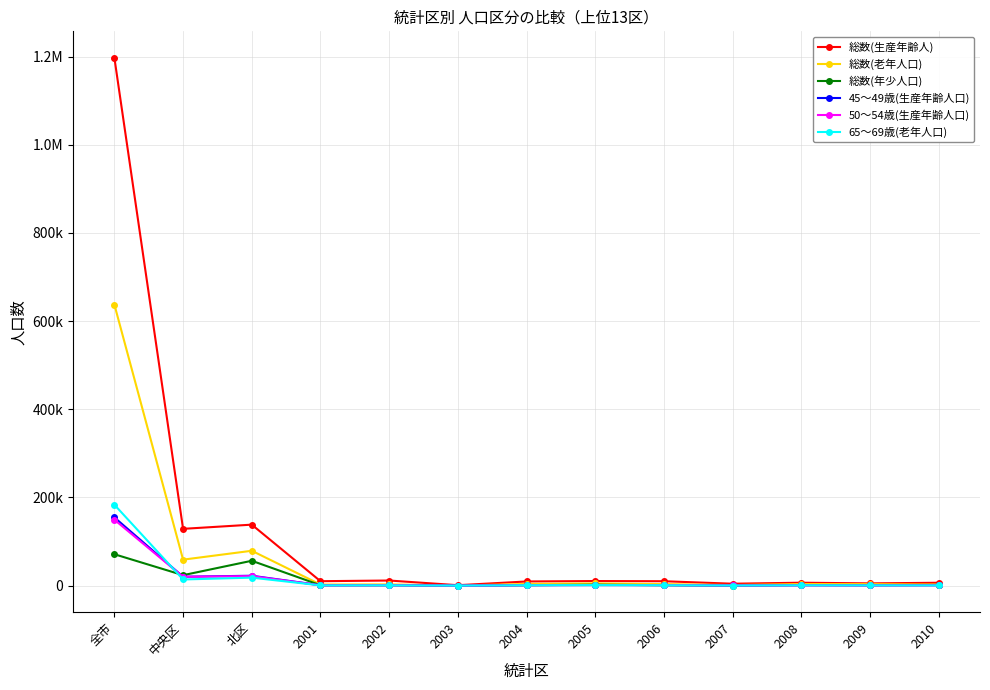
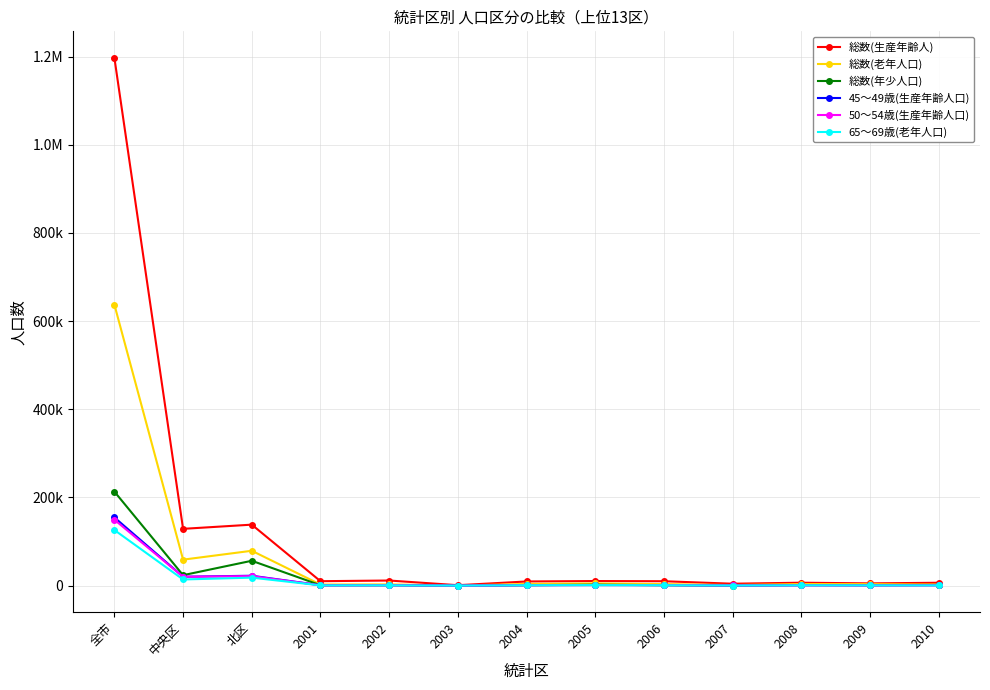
総数(年少人口), 全市: 70000 -> 210000
65～69歳(老年人口), 全市: 180000 -> 130000
